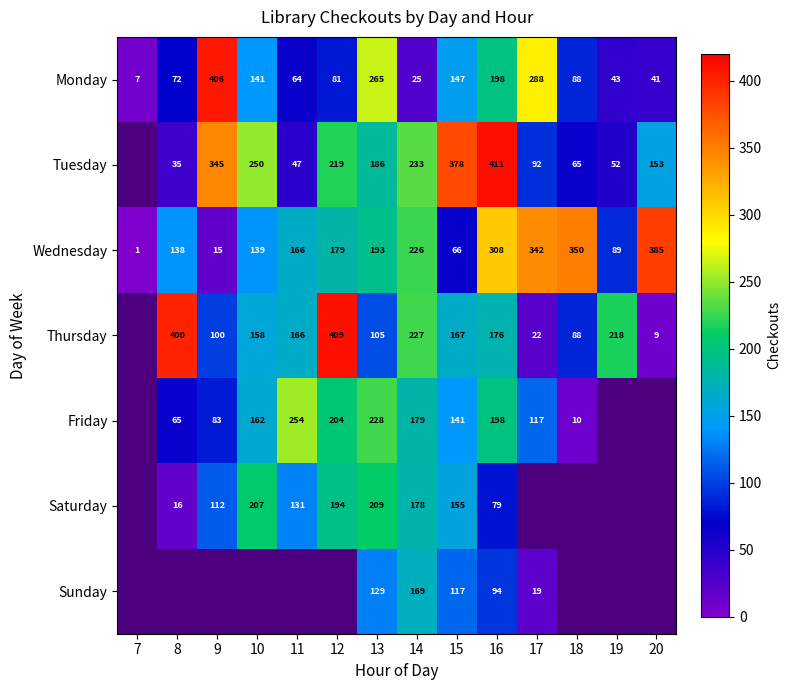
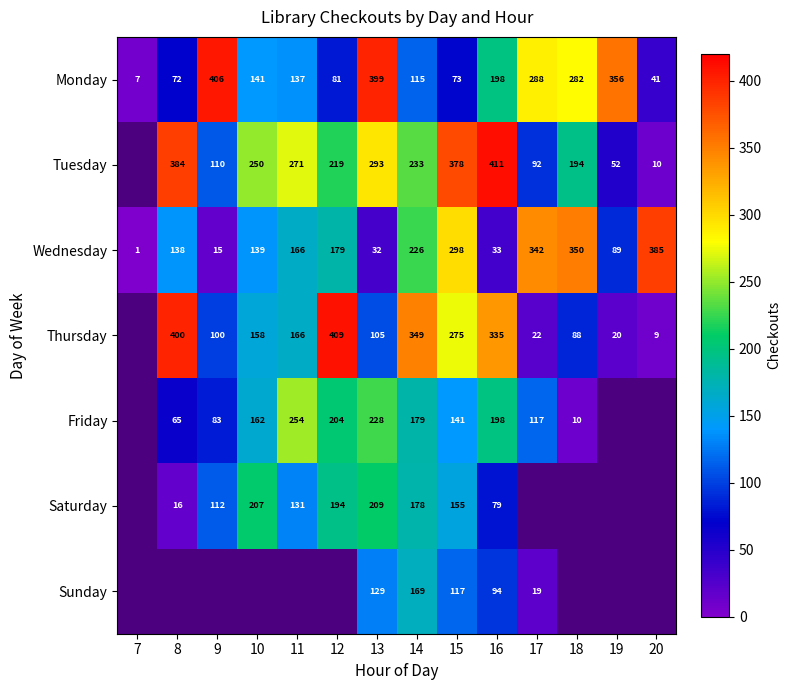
Monday, 11: 64 -> 137
Monday, 13: 265 -> 399
Monday, 14: 25 -> 115
Monday, 15: 147 -> 73
Monday, 18: 88 -> 282
Monday, 19: 43 -> 356
Tuesday, 8: 35 -> 384
Tuesday, 9: 345 -> 110
Tuesday, 11: 47 -> 271
Tuesday, 13: 186 -> 293
Tuesday, 18: 65 -> 194
Tuesday, 20: 153 -> 10
Wednesday, 13: 193 -> 32
Wednesday, 15: 66 -> 298
Wednesday, 16: 308 -> 33
Thursday, 14: 227 -> 349
Thursday, 15: 167 -> 275
Thursday, 16: 176 -> 335
Thursday, 19: 218 -> 20
